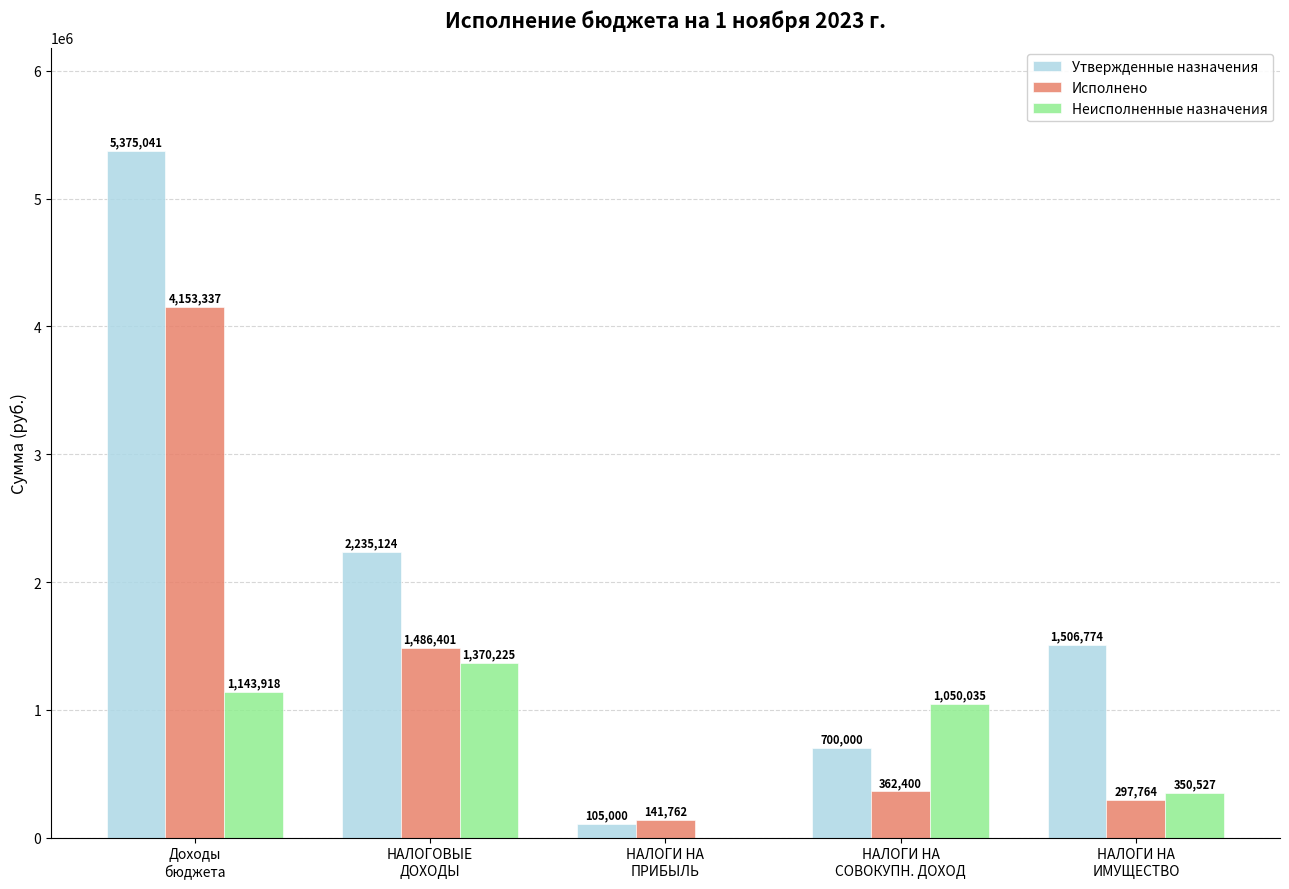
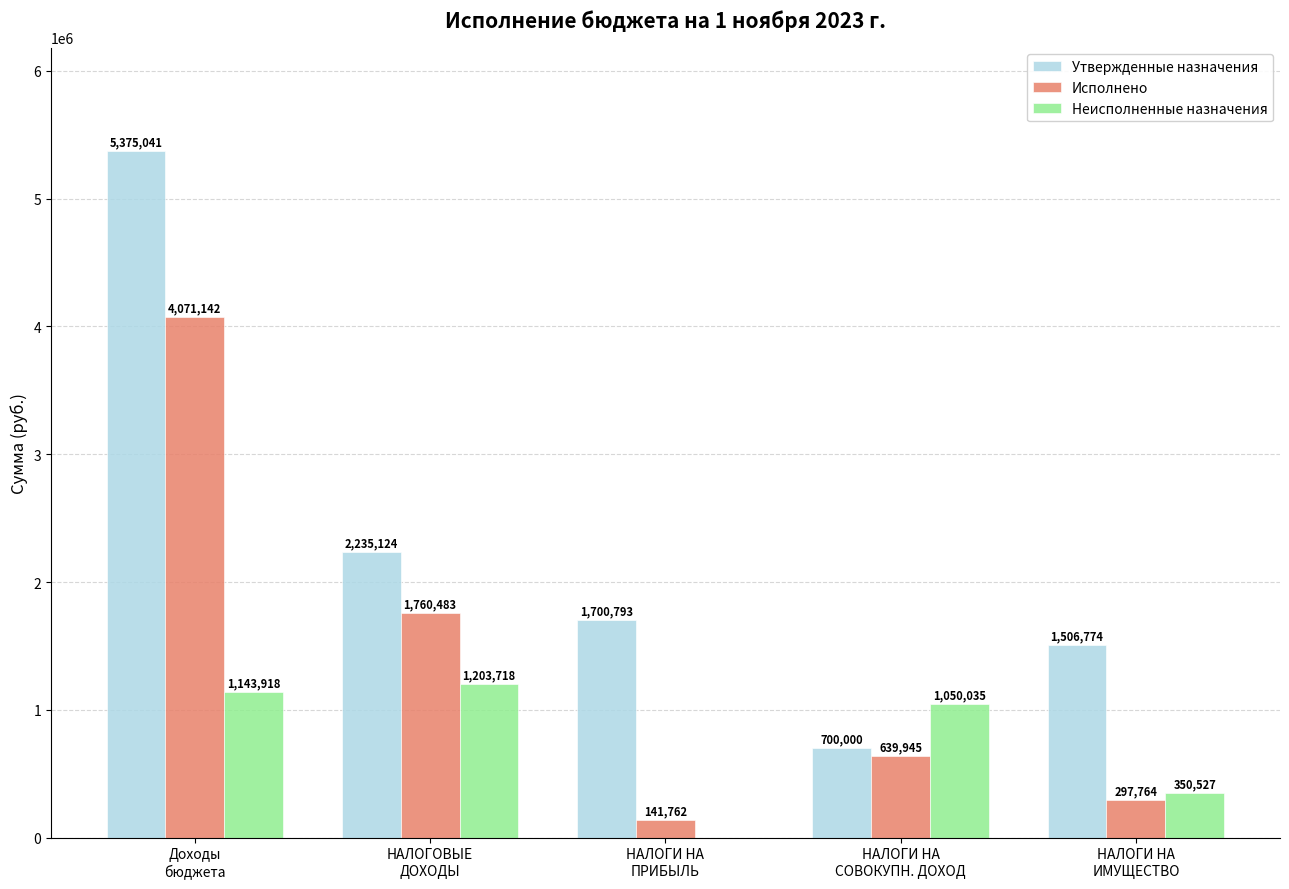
Исполнено, Доходы бюджета: 4,153,337 -> 4,071,142
Исполнено, НАЛОГОВЫЕ ДОХОДЫ: 1,486,401 -> 1,760,483
Неисполненные назначения, НАЛОГОВЫЕ ДОХОДЫ: 1,370,225 -> 1,203,718
Утвержденные назначения, НАЛОГИ НА ПРИБЫЛЬ: 105,000 -> 1,700,793
Исполнено, НАЛОГИ НА СОВОКУПН. ДОХОД: 362,400 -> 639,945
